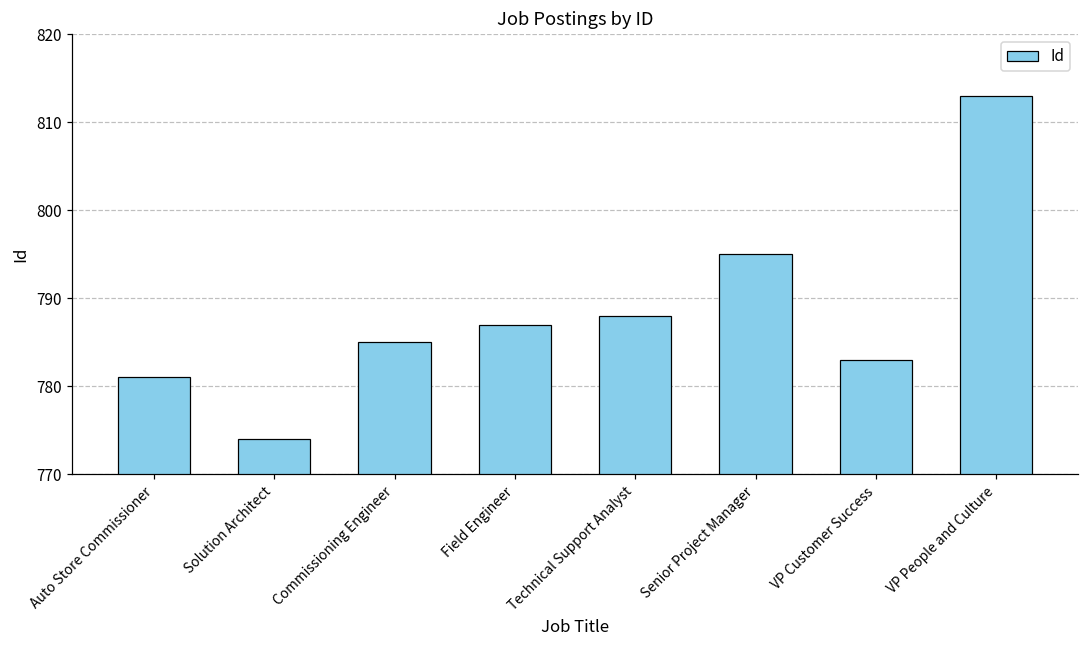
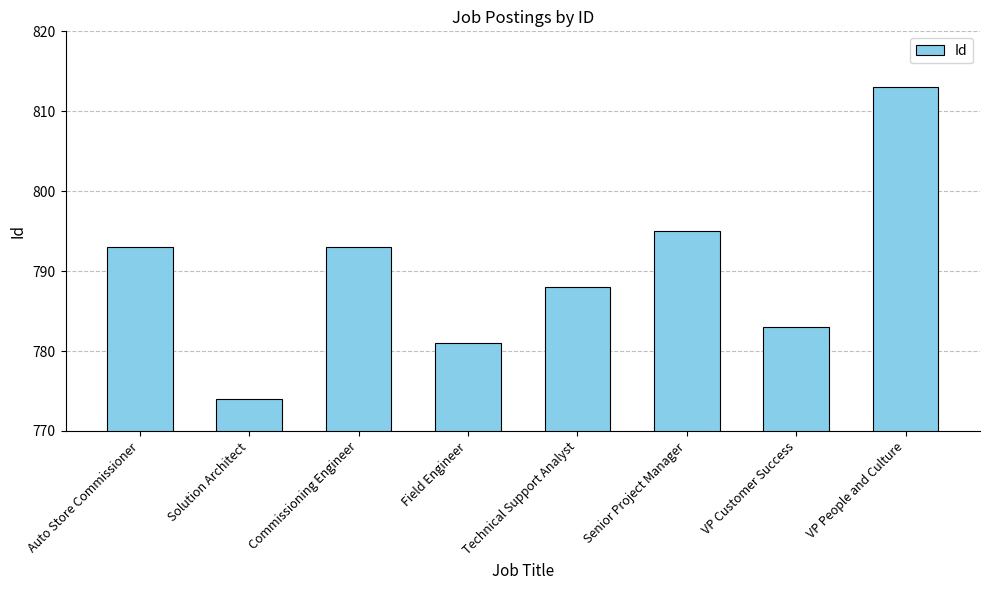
Auto Store Commissioner: 781 -> 793
Commissioning Engineer: 785 -> 793
Field Engineer: 787 -> 781
